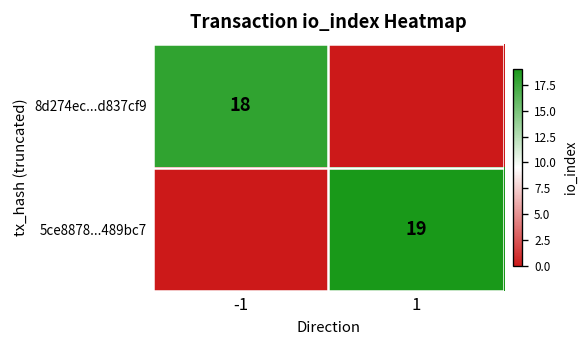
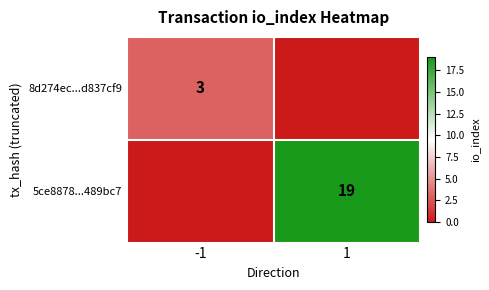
8d274ec...d837cf9, -1: 18 -> 3
